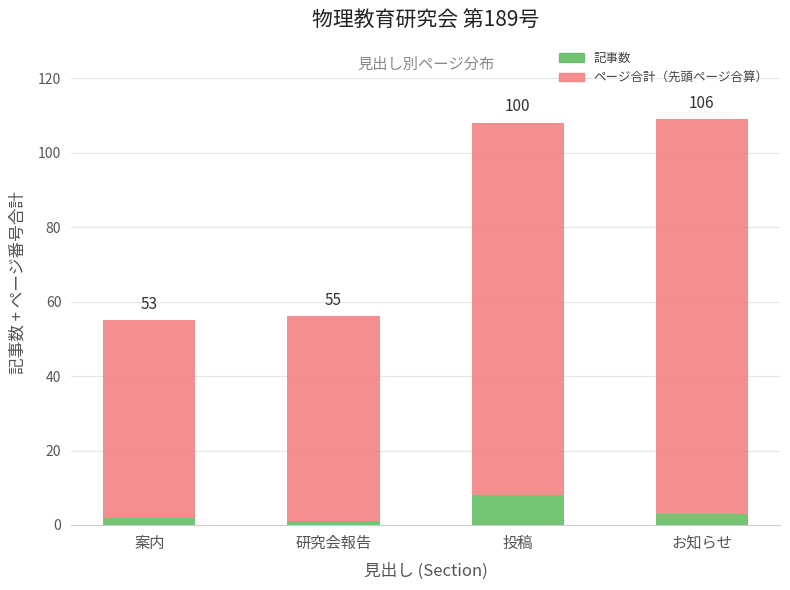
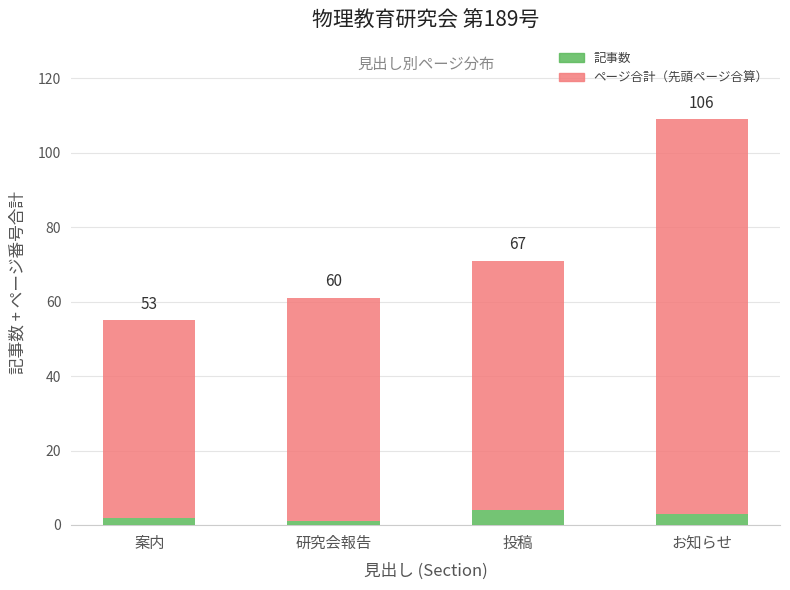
ページ合計（先頭ページ合算）, 研究会報告: 55 -> 60
記事数, 投稿: 8 -> 4
ページ合計（先頭ページ合算）, 投稿: 100 -> 67
